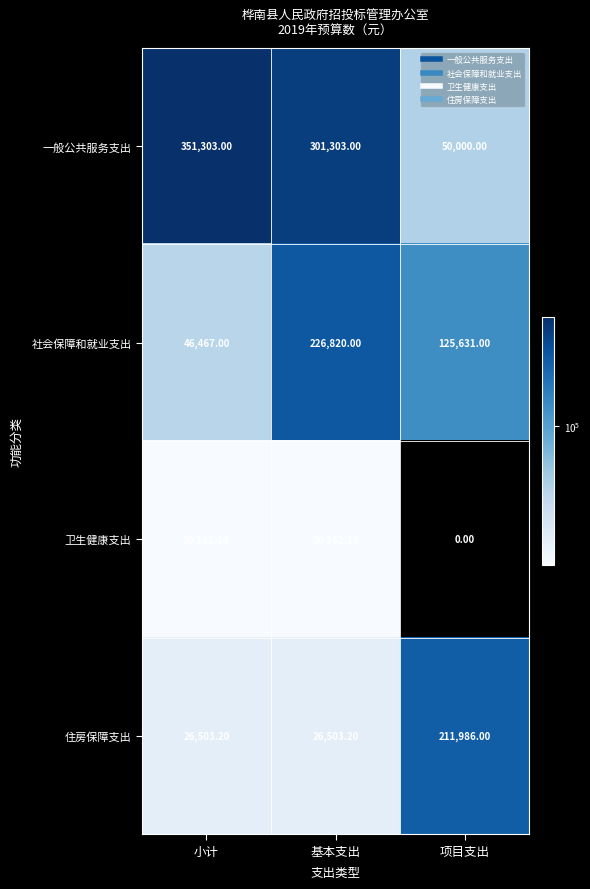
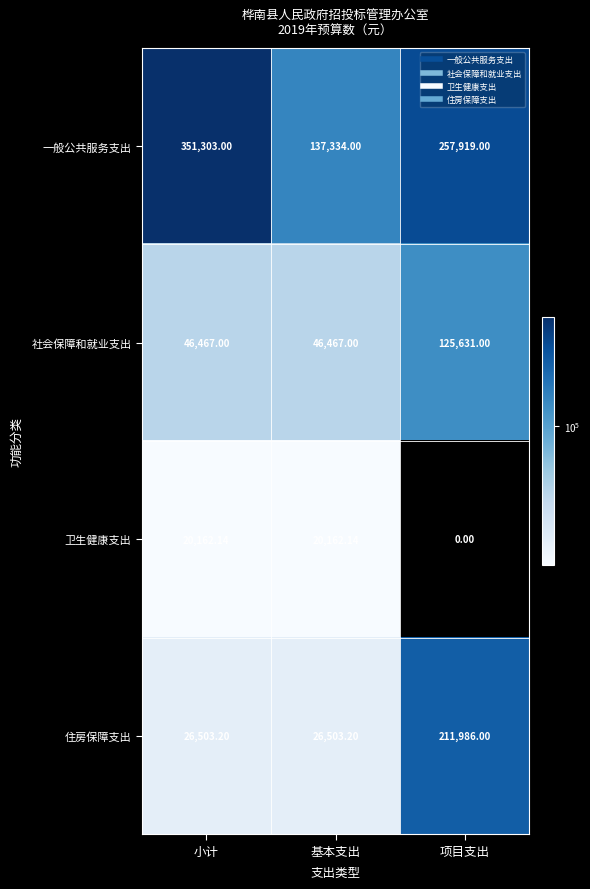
一般公共服务支出, 基本支出: 301,303.00 -> 137,334.00
一般公共服务支出, 项目支出: 50,000.00 -> 257,919.00
社会保障和就业支出, 基本支出: 226,820.00 -> 46,467.00
